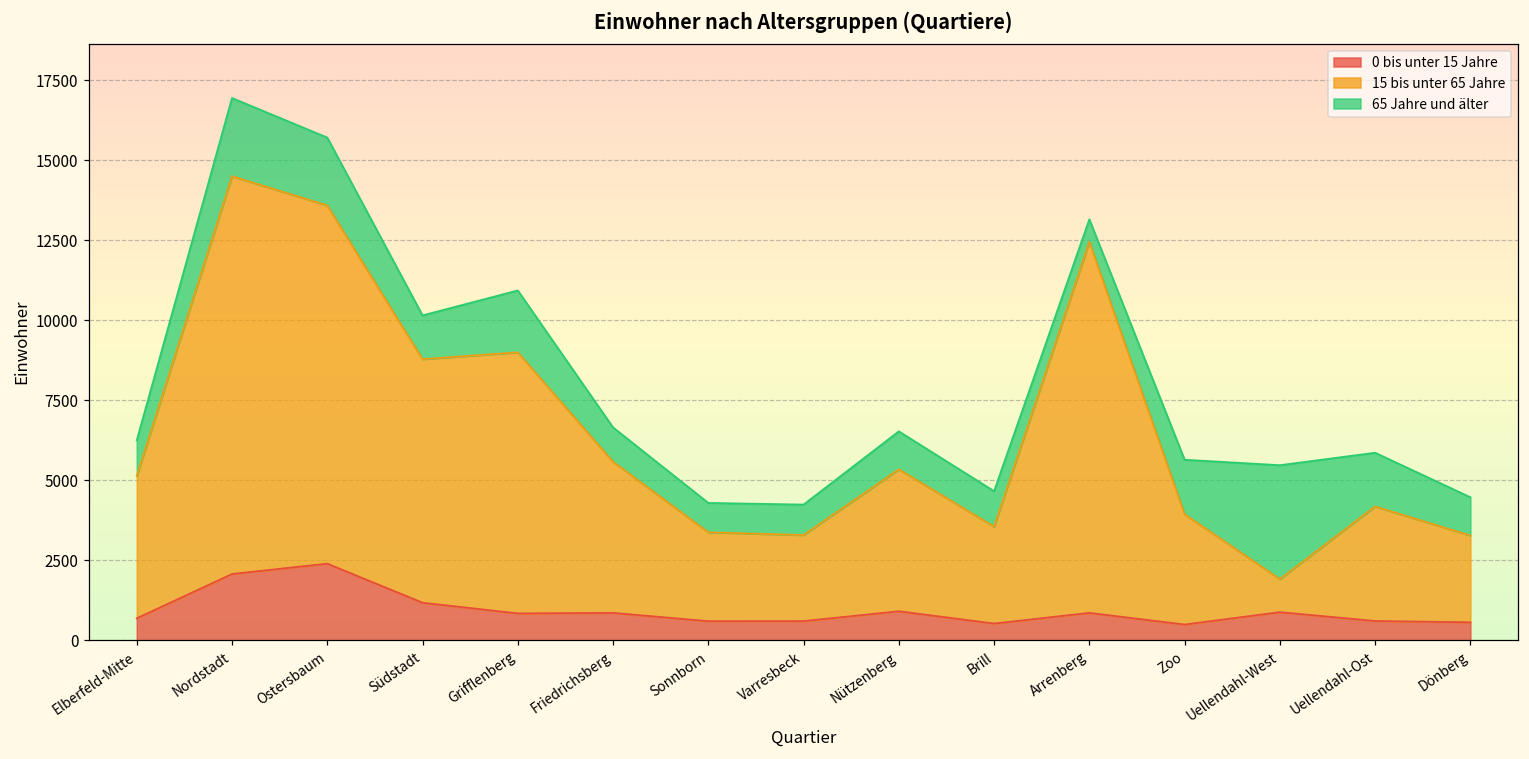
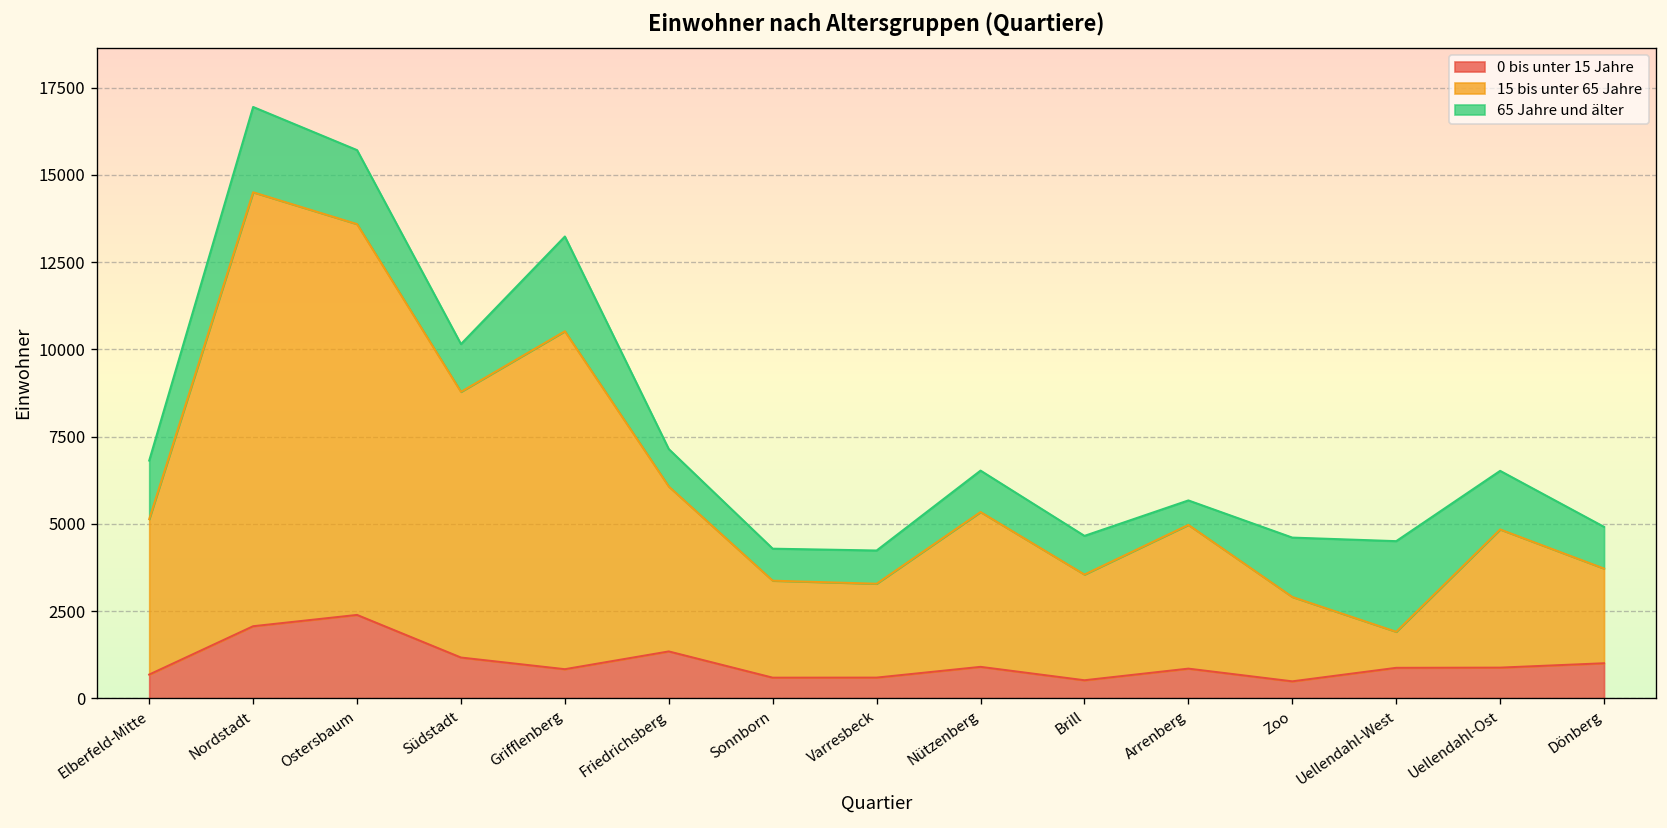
65 Jahre und älter, Elberfeld-Mitte: 1100 -> 1700
15 bis unter 65 Jahre, Grifflenberg: 8200 -> 9700
65 Jahre und älter, Grifflenberg: 1900 -> 2700
0 bis unter 15 Jahre, Friedrichsberg: 900 -> 1300
15 bis unter 65 Jahre, Arrenberg: 11600 -> 4100
15 bis unter 65 Jahre, Zoo: 3500 -> 2400
65 Jahre und älter, Uellendahl-West: 3600 -> 2600
0 bis unter 15 Jahre, Uellendahl-Ost: 600 -> 900
15 bis unter 65 Jahre, Uellendahl-Ost: 3600 -> 4000
0 bis unter 15 Jahre, Dönberg: 600 -> 1000
